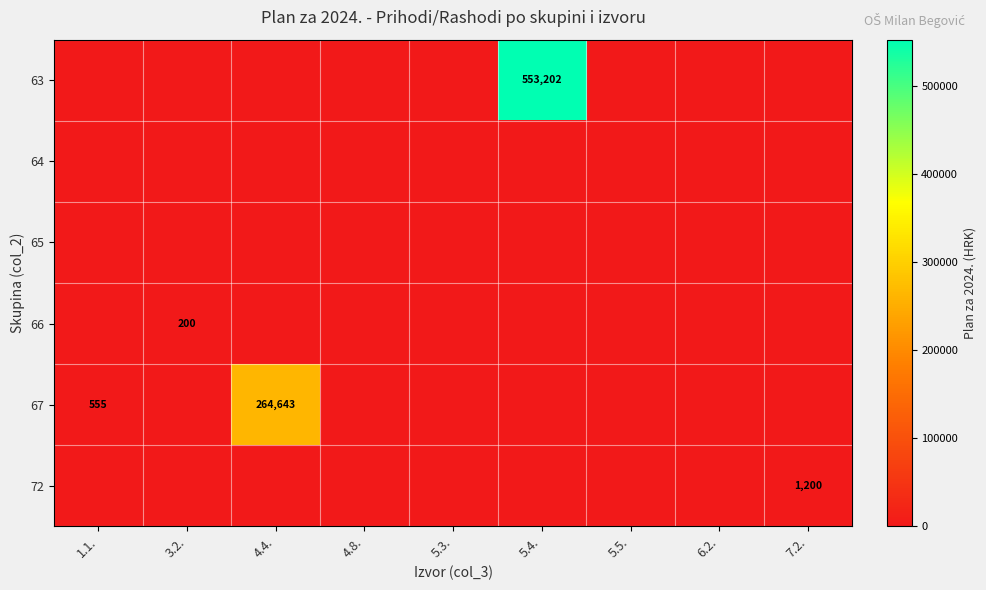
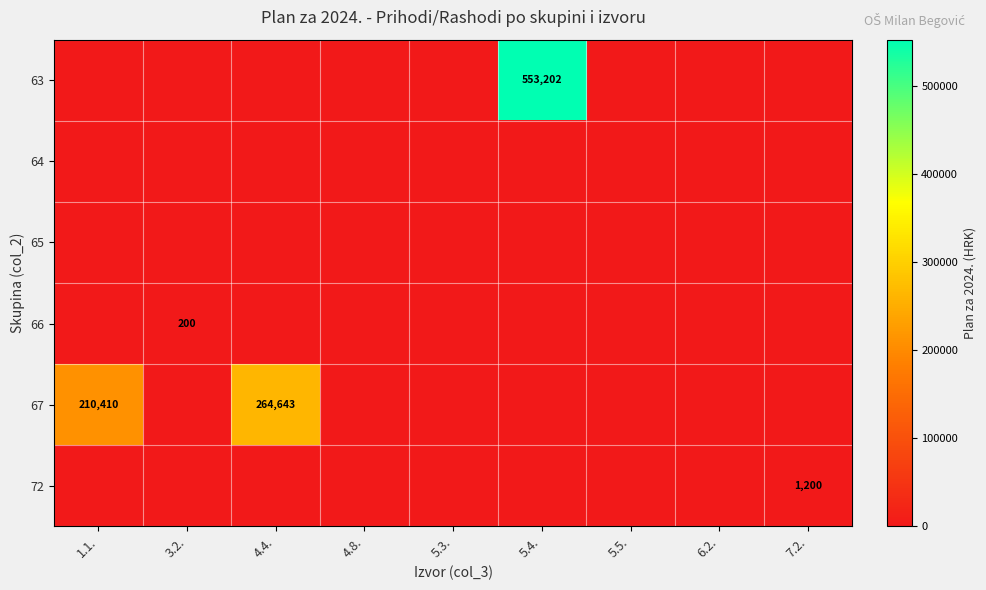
67, 1.1.: 555 -> 210,410
